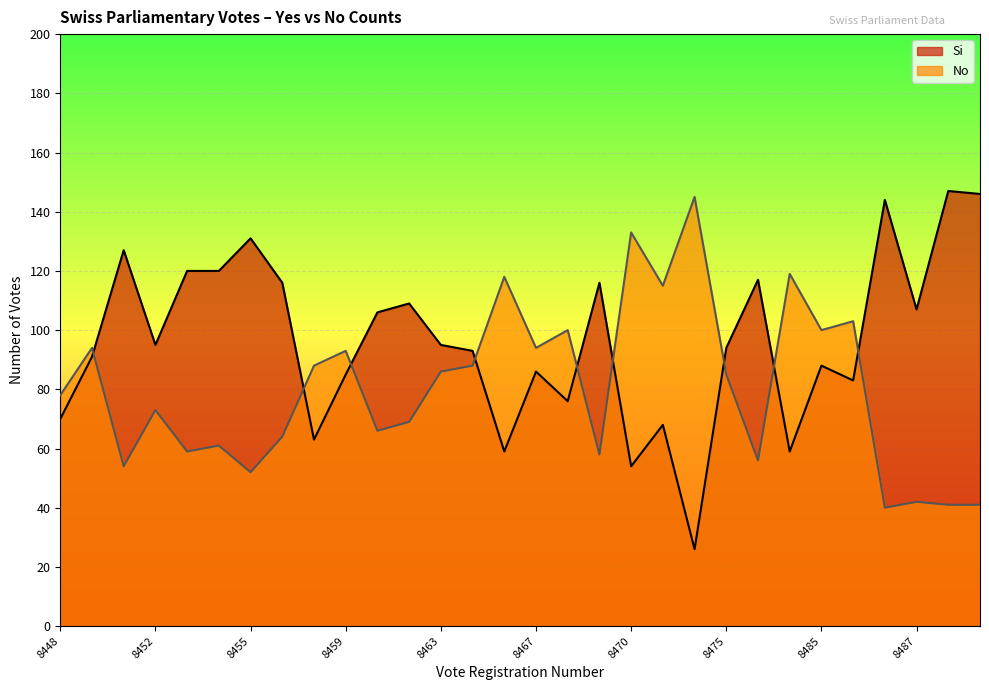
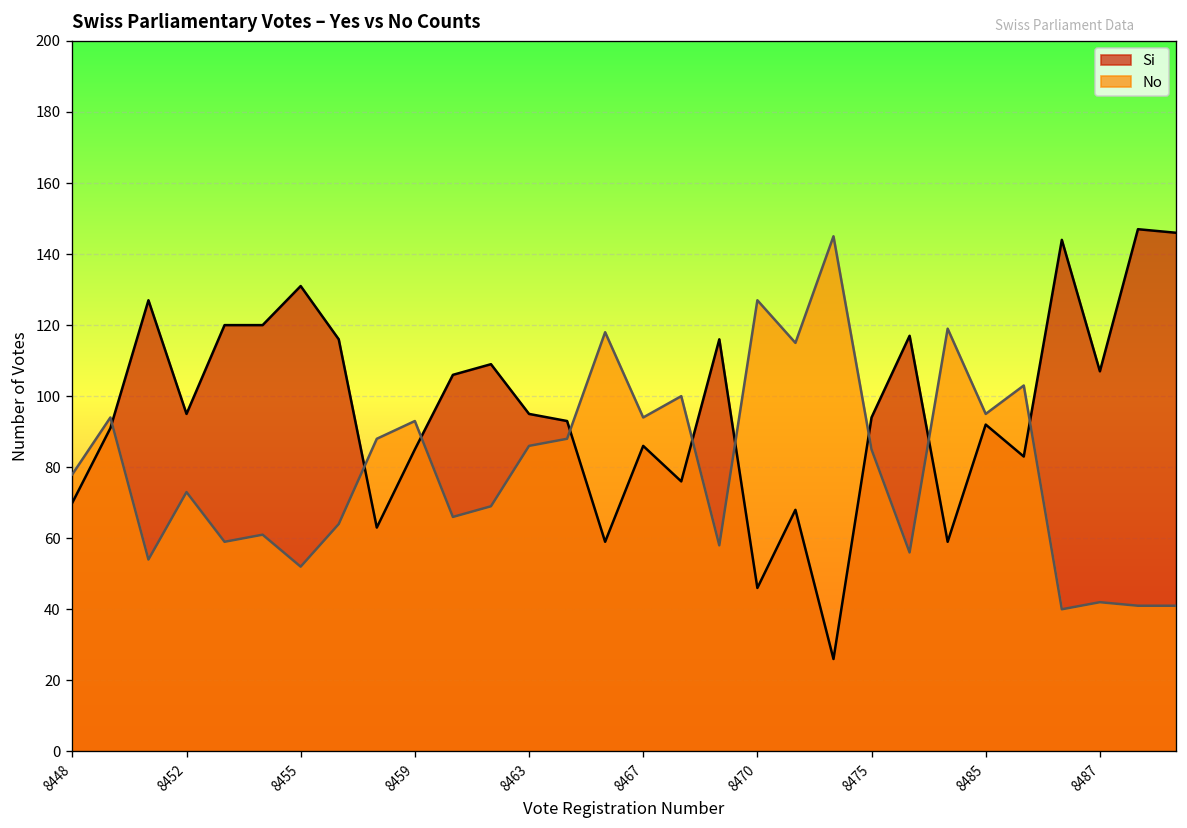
Si, 8470: 54 -> 46
No, 8470: 133 -> 127
Si, 8485: 88 -> 92
No, 8485: 100 -> 95
